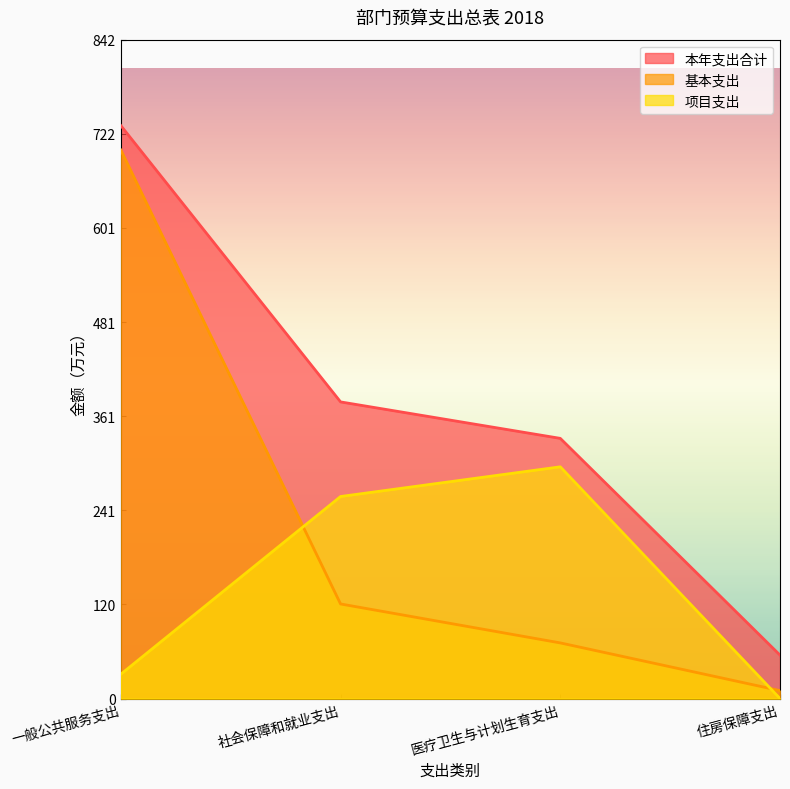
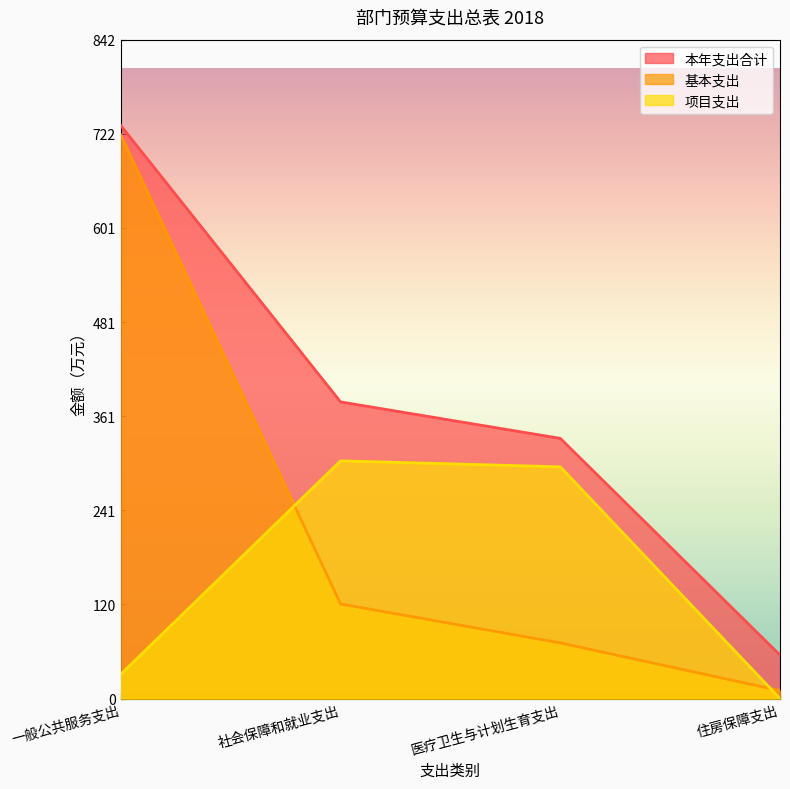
基本支出, 一般公共服务支出: 700 -> 720
项目支出, 社会保障和就业支出: 260 -> 300
